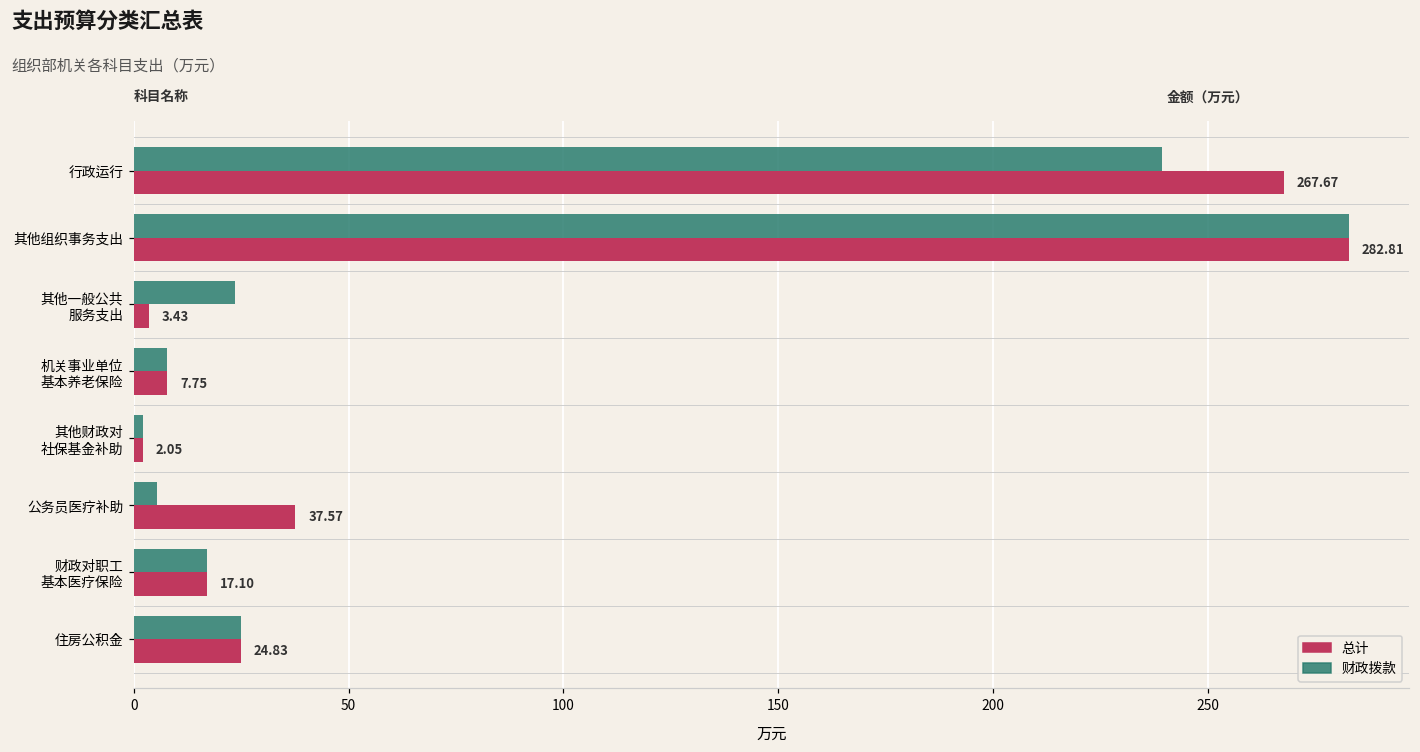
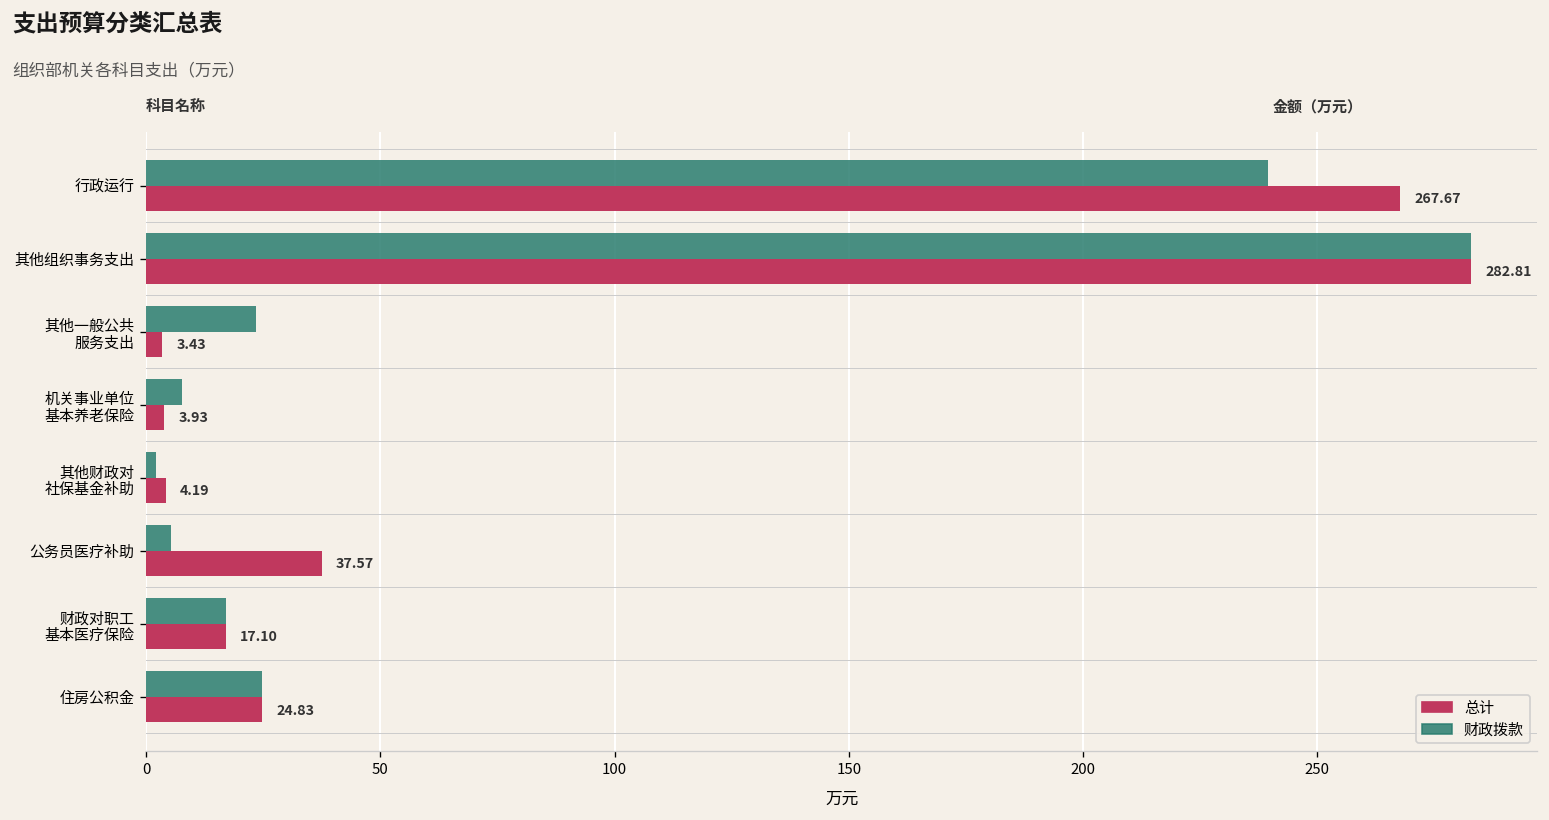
总计, 机关事业单位 基本养老保险: 7.75 -> 3.93
总计, 其他财政对 社保基金补助: 2.05 -> 4.19
